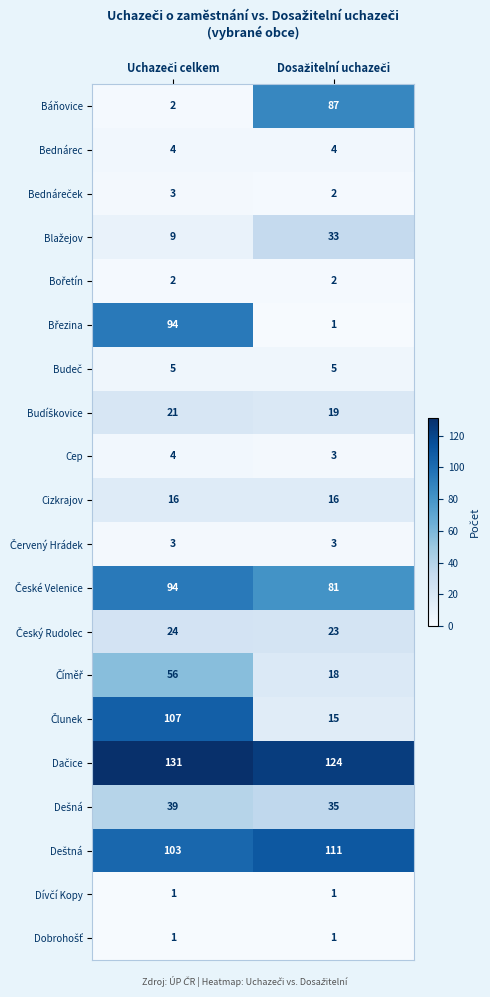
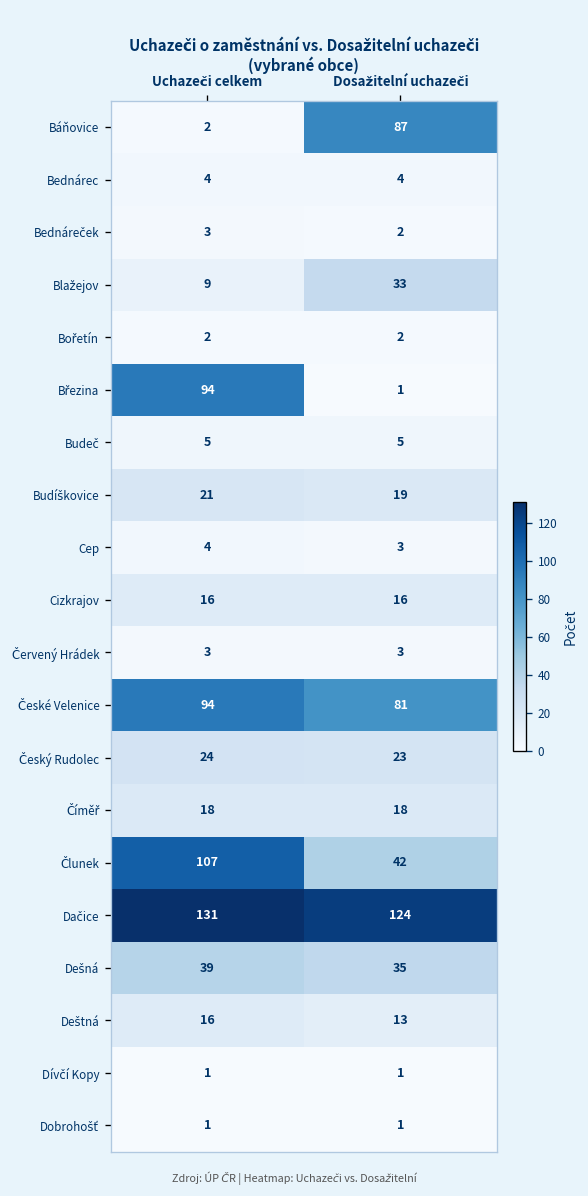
Číměř, Uchazeči celkem: 56 -> 18
Člunek, Dosažitelní uchazeči: 15 -> 42
Deštná, Uchazeči celkem: 103 -> 16
Deštná, Dosažitelní uchazeči: 111 -> 13
